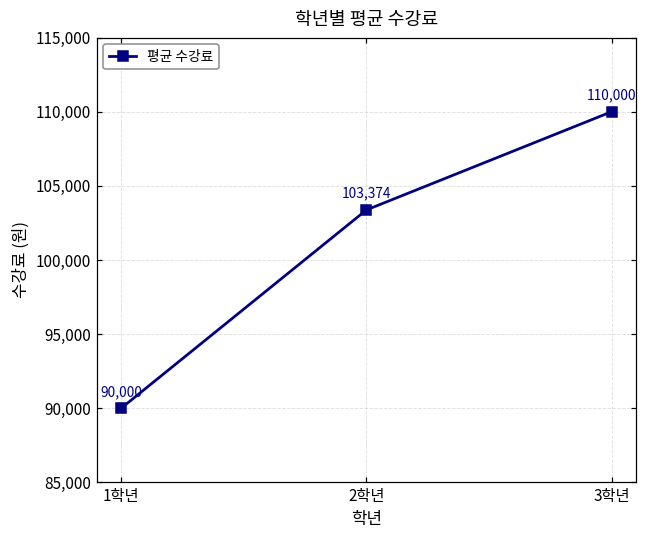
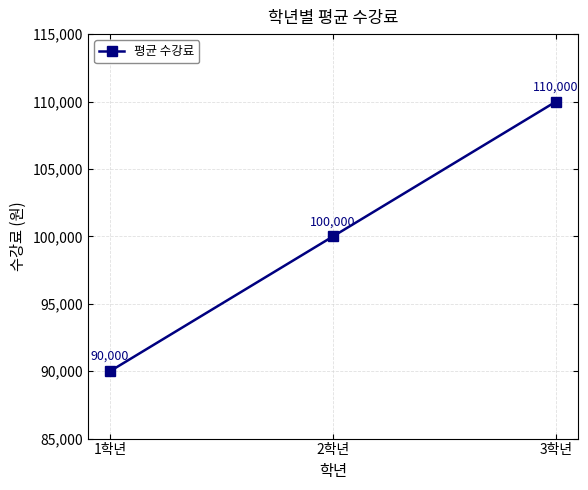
2학년: 103,374 -> 100,000
